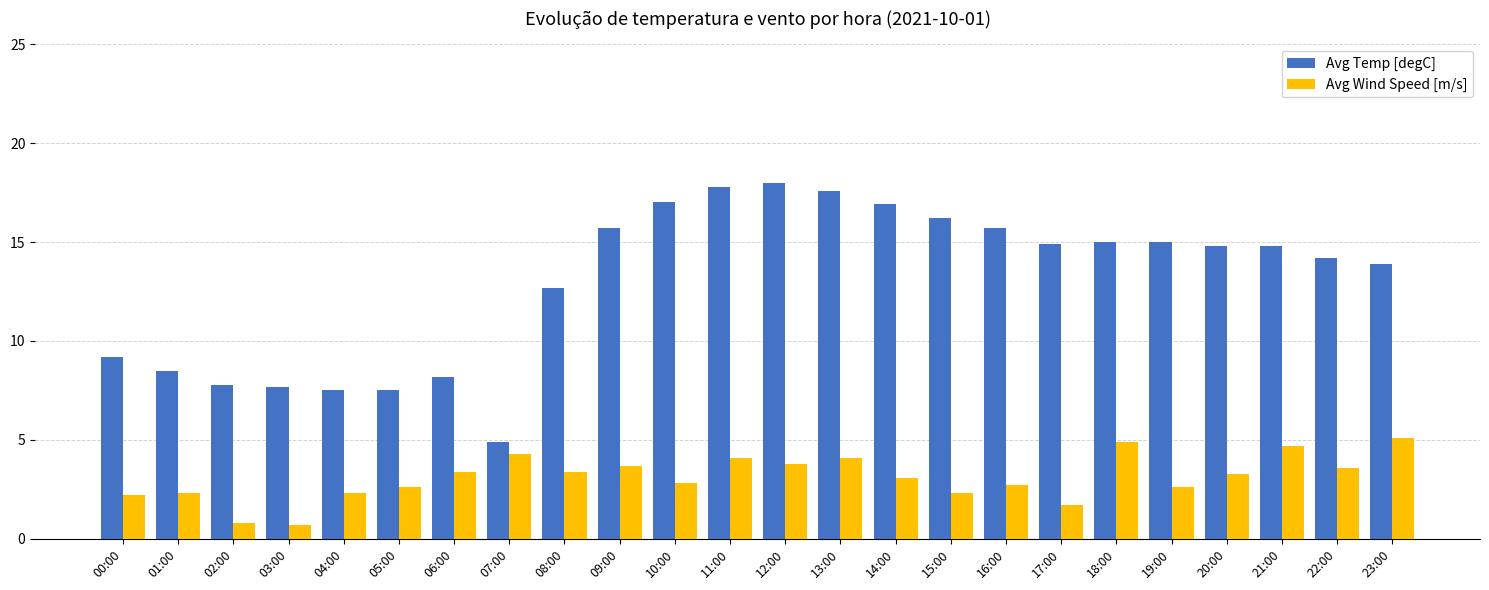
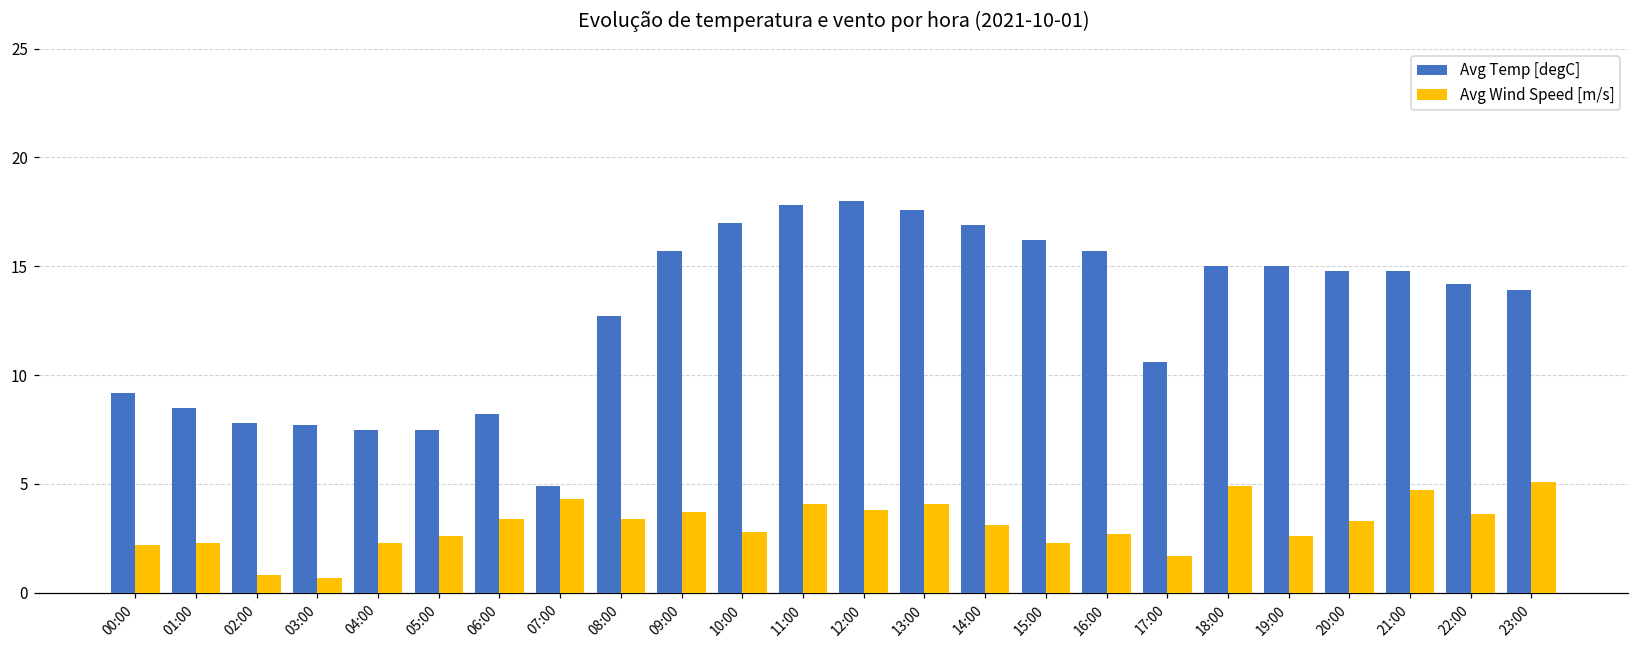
Avg Temp [degC], 17:00: 14.9 -> 10.6
